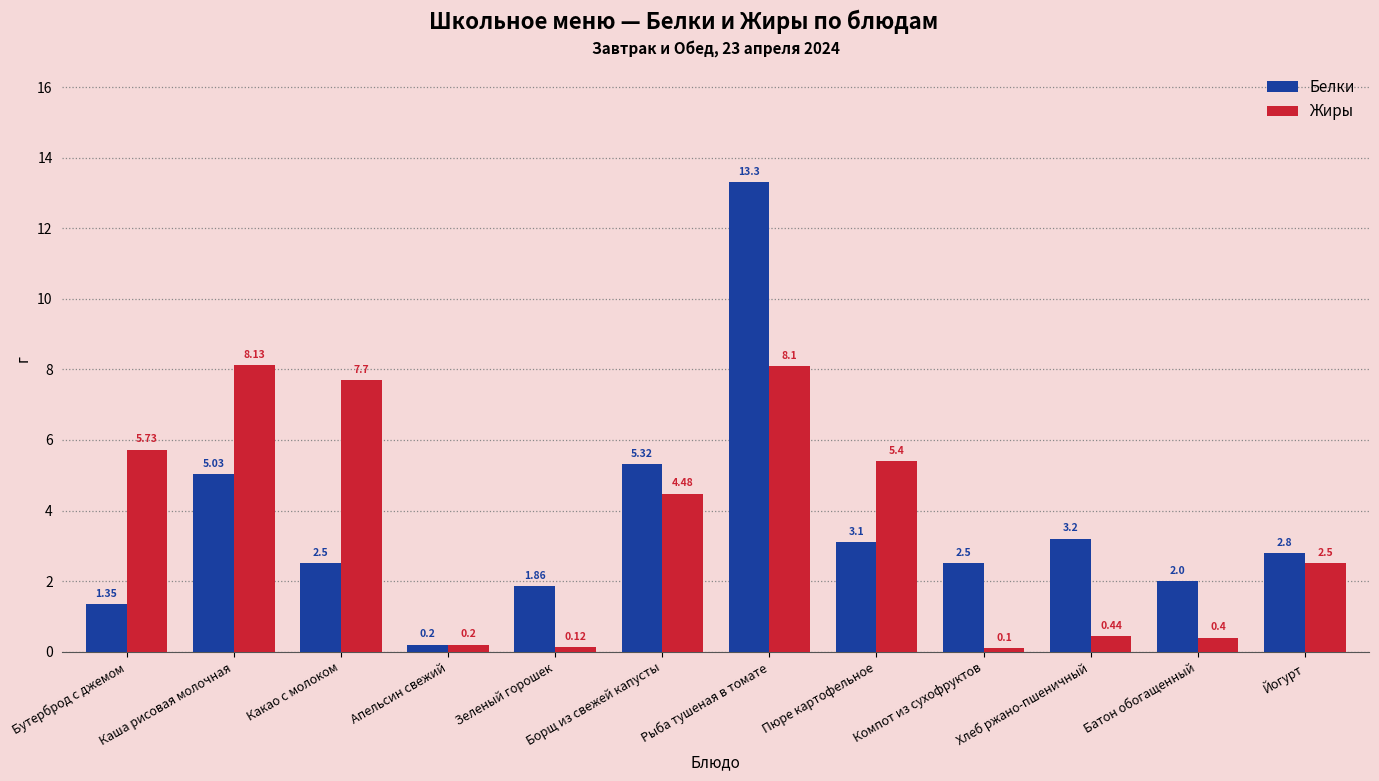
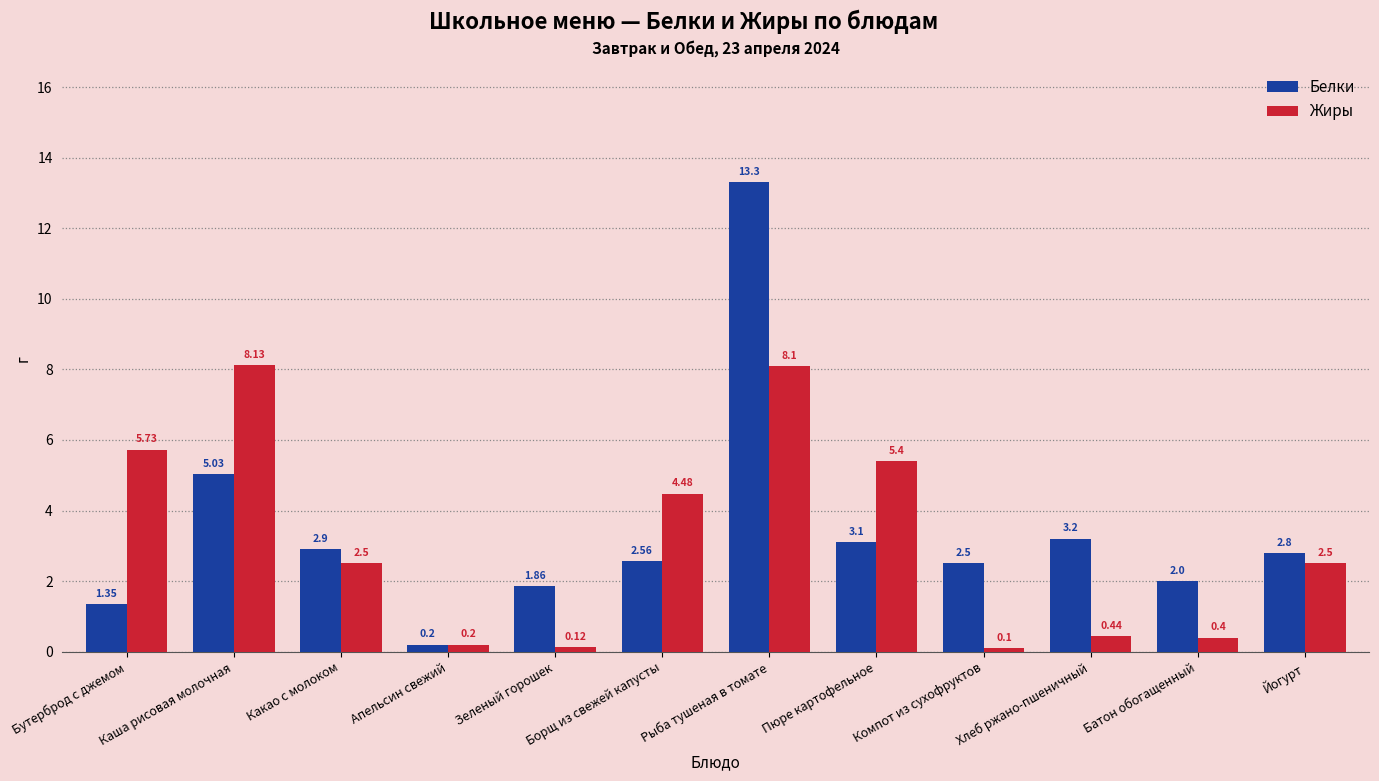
Белки, Какао с молоком: 2.5 -> 2.9
Жиры, Какао с молоком: 7.7 -> 2.5
Белки, Борщ из свежей капусты: 5.32 -> 2.56
